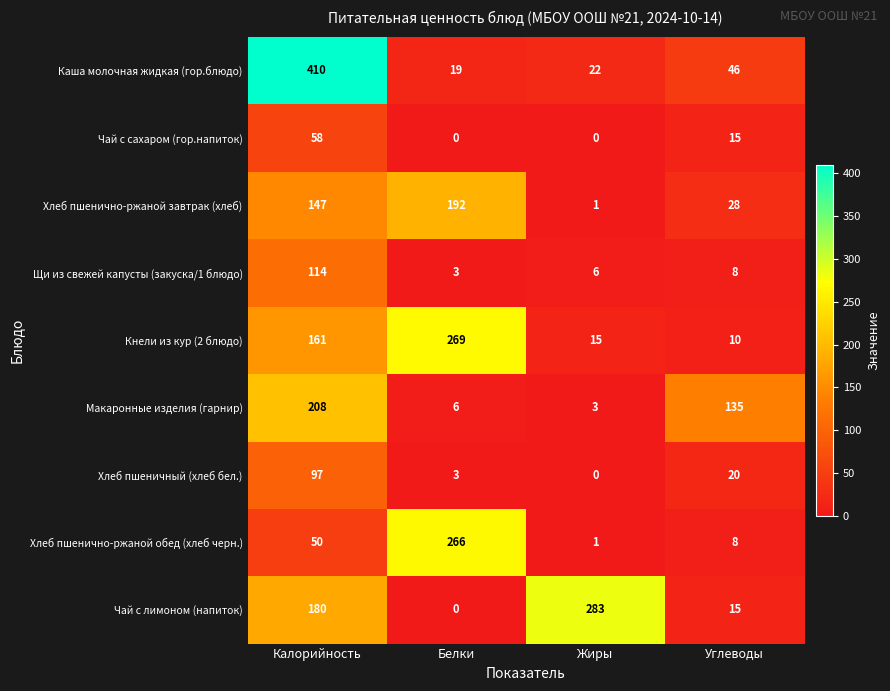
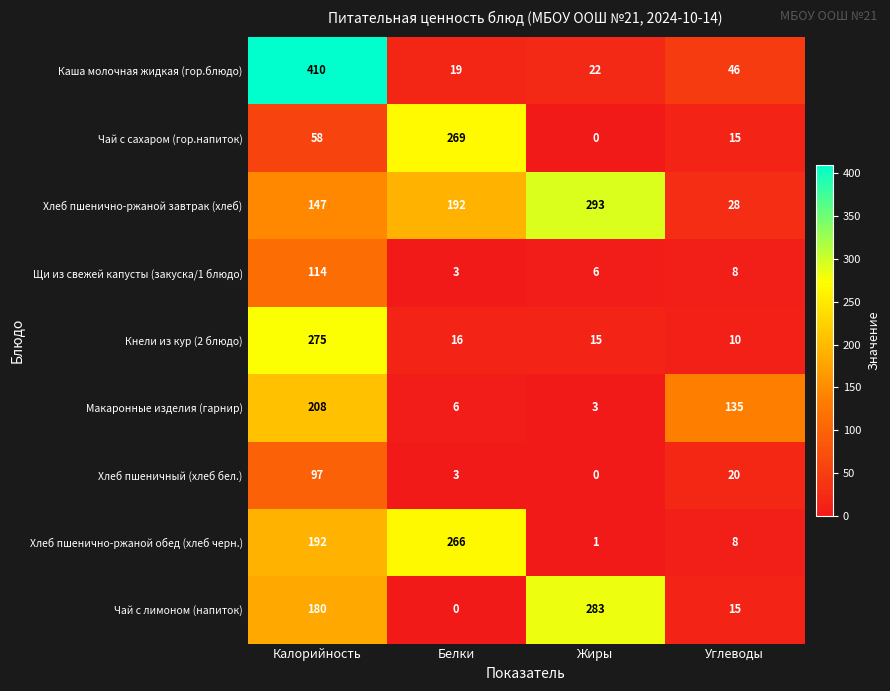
Чай с сахаром (гор.напиток), Белки: 0 -> 269
Хлеб пшенично-ржаной завтрак (хлеб), Жиры: 1 -> 293
Кнели из кур (2 блюдо), Калорийность: 161 -> 275
Кнели из кур (2 блюдо), Белки: 269 -> 16
Хлеб пшенично-ржаной обед (хлеб черн.), Калорийность: 50 -> 192
